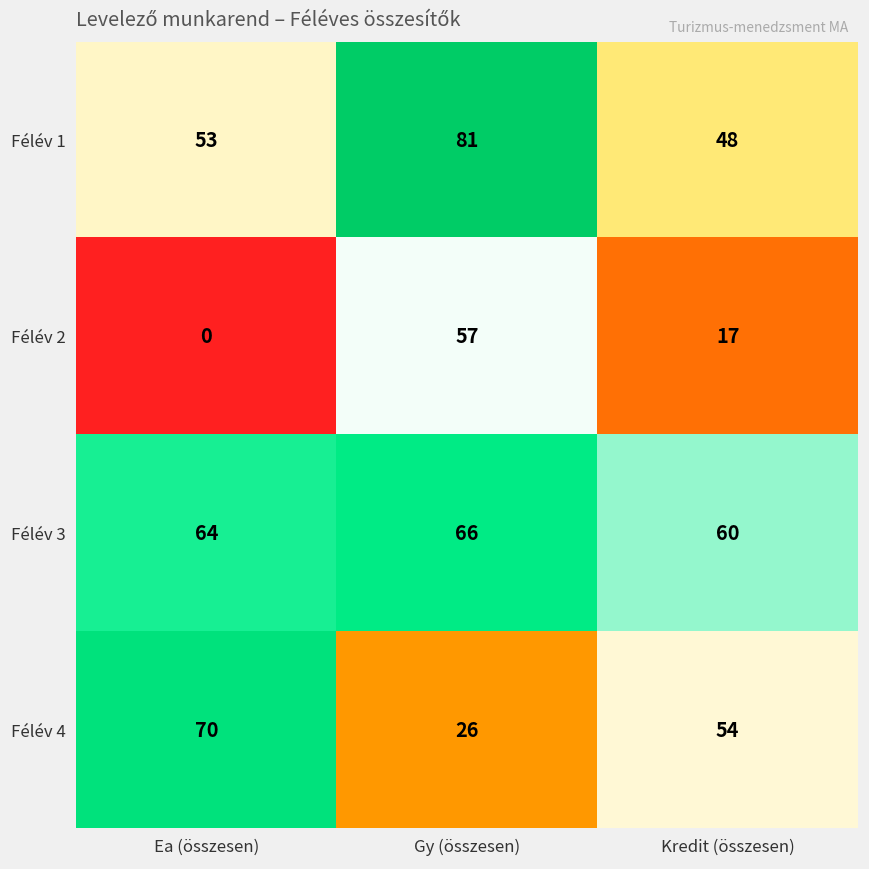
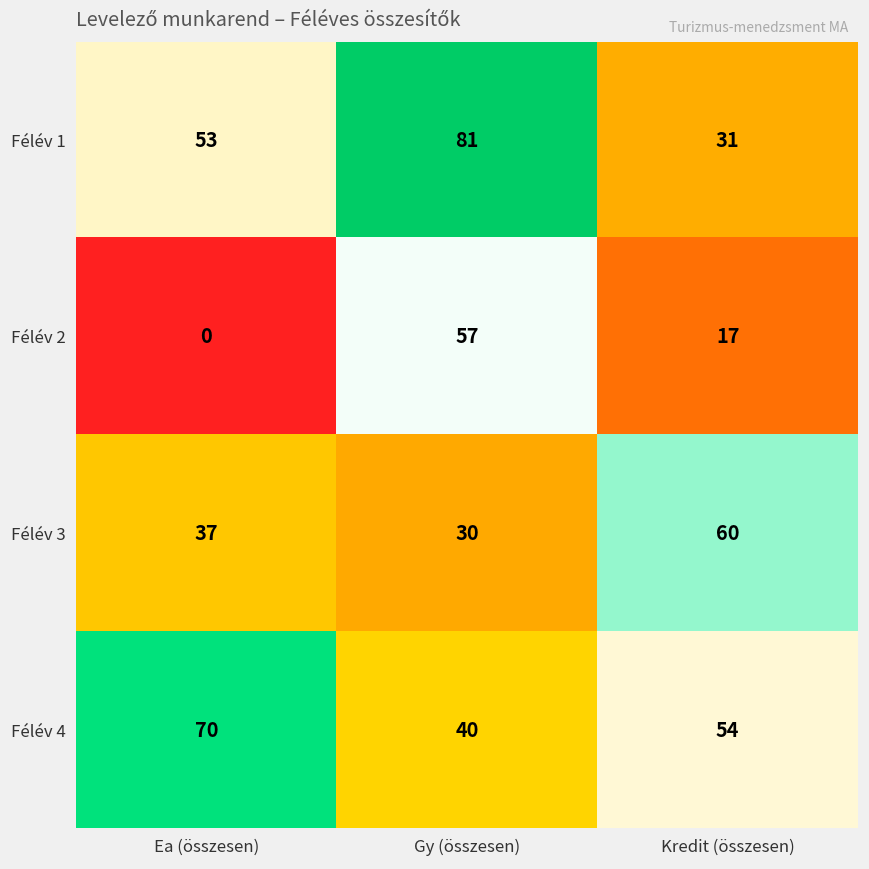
Félév 1, Kredit (összesen): 48 -> 31
Félév 3, Ea (összesen): 64 -> 37
Félév 3, Gy (összesen): 66 -> 30
Félév 4, Gy (összesen): 26 -> 40
